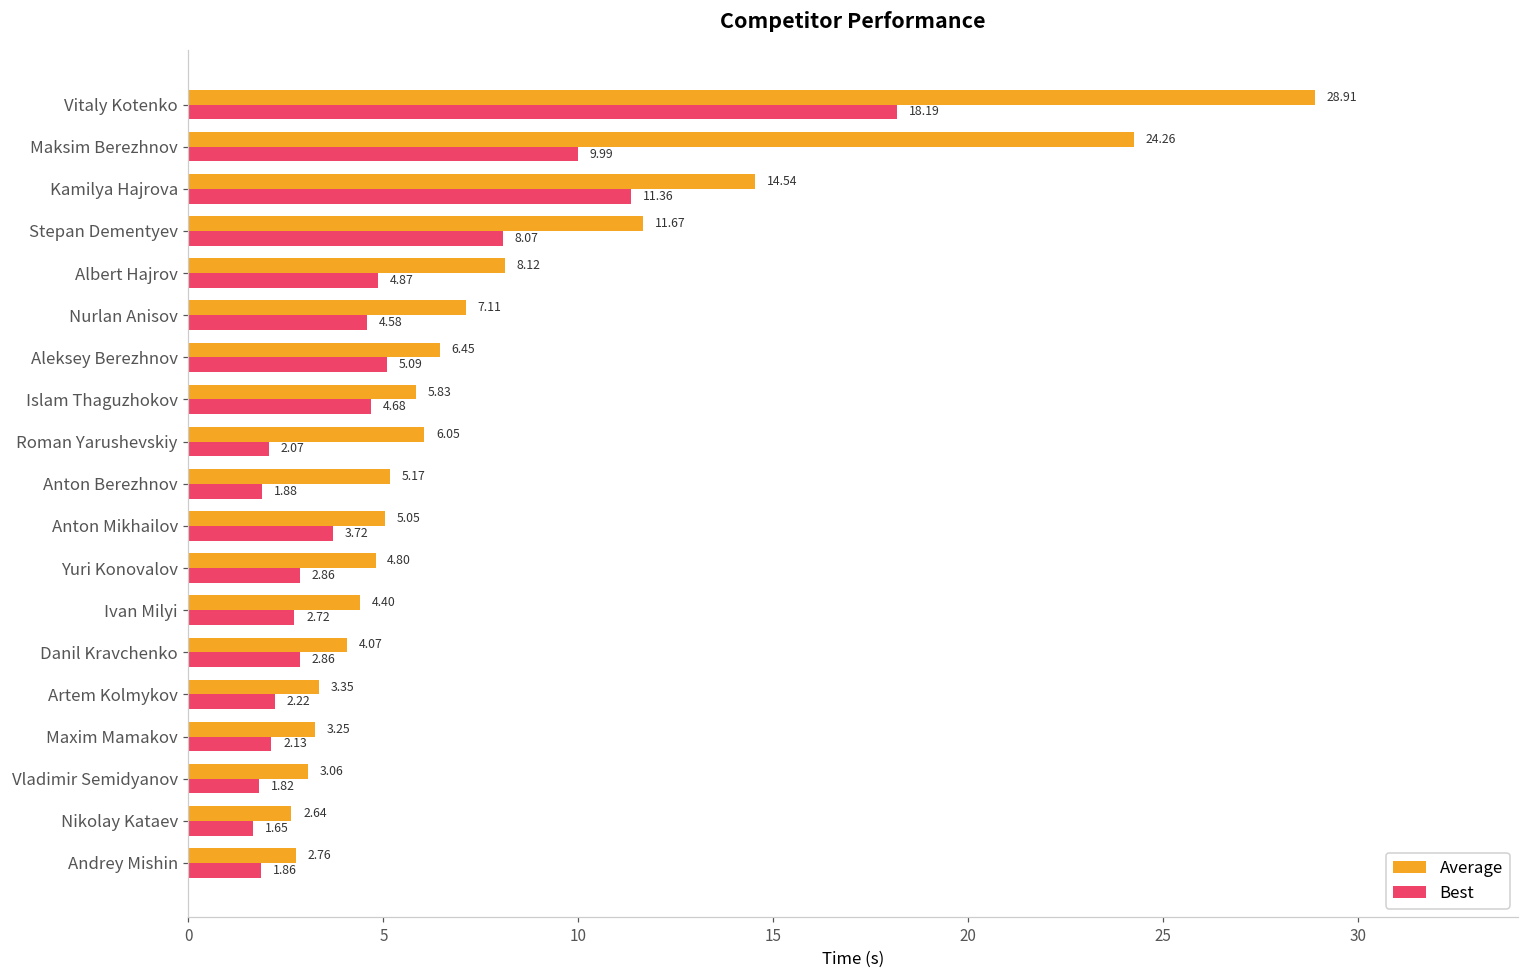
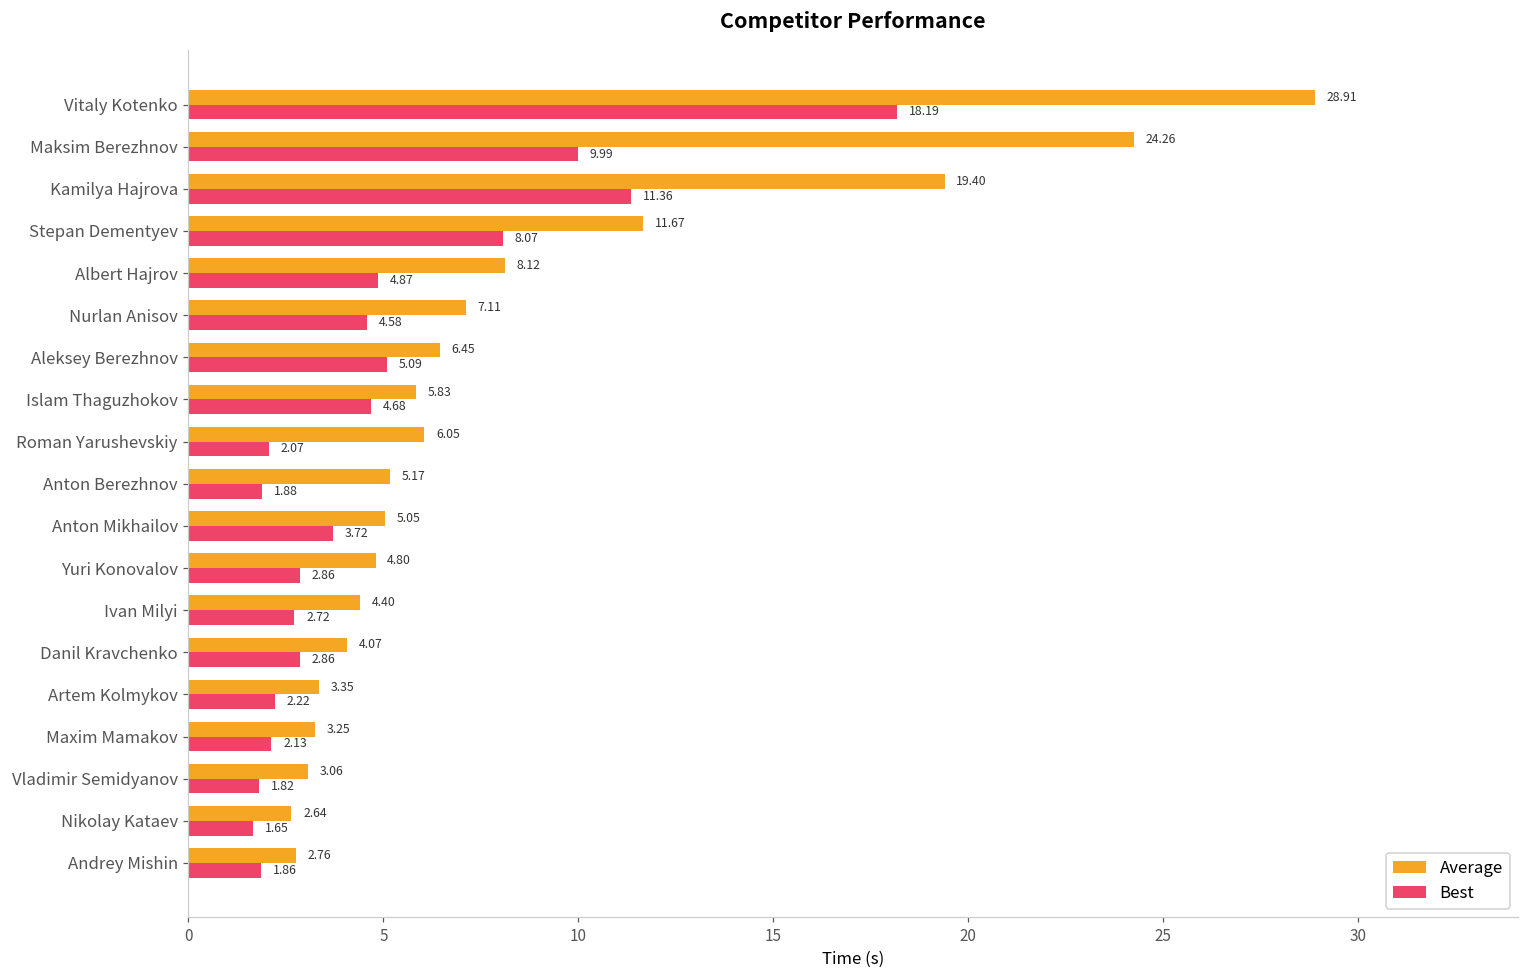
Average, Kamilya Hajrova: 14.54 -> 19.40
